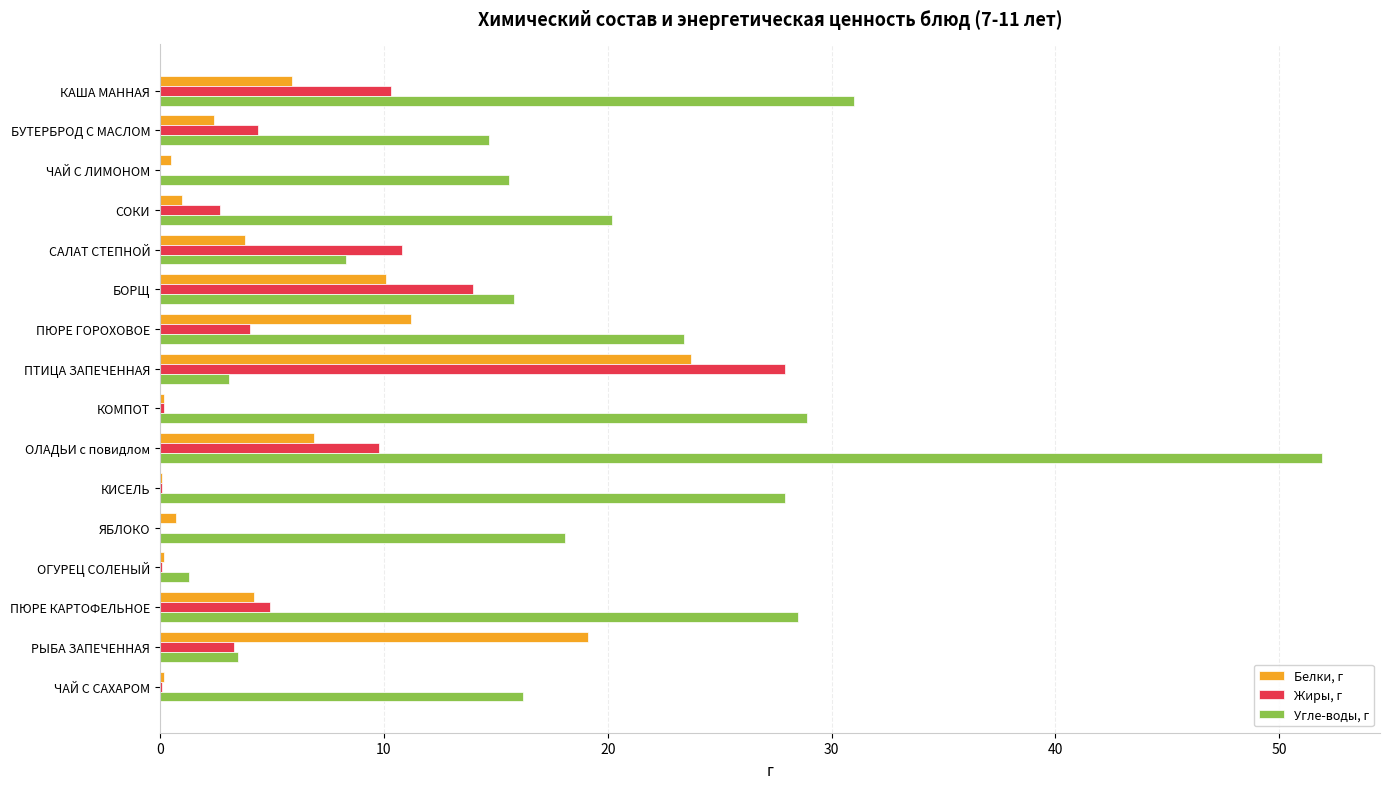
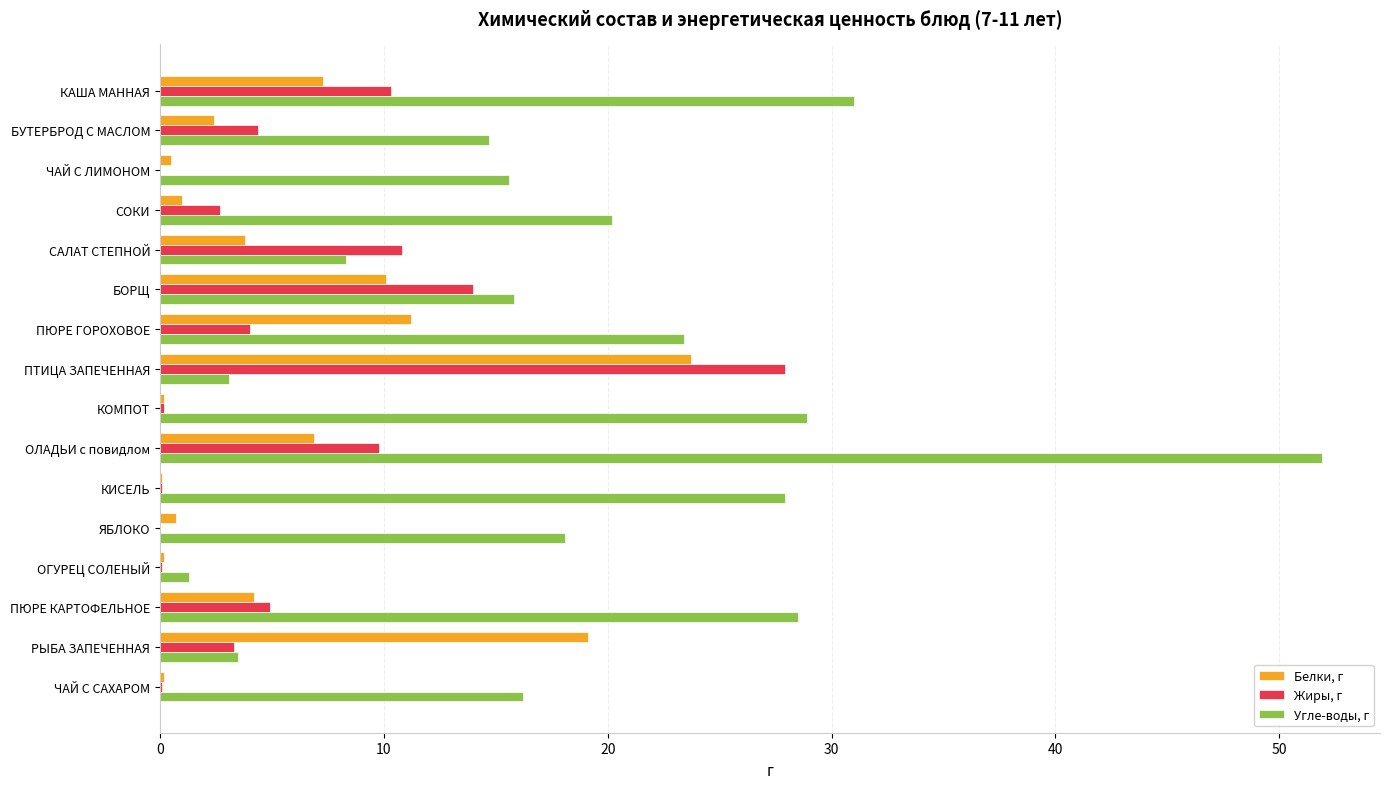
Белки, г, КАША МАННАЯ: 5.9 -> 7.3
